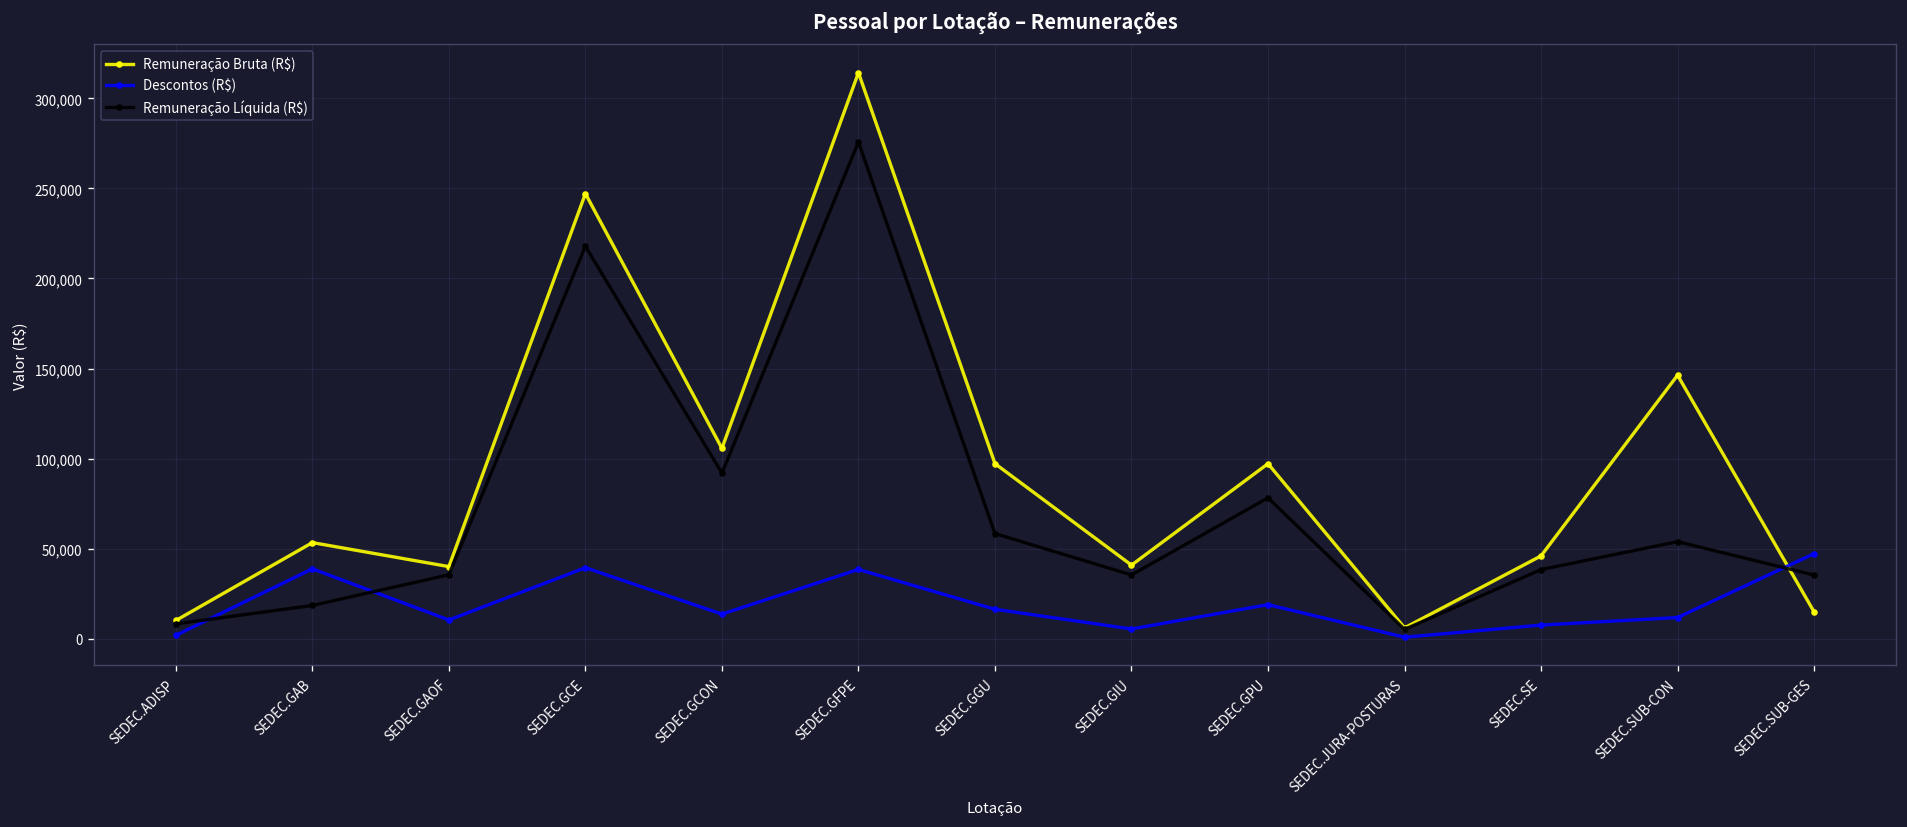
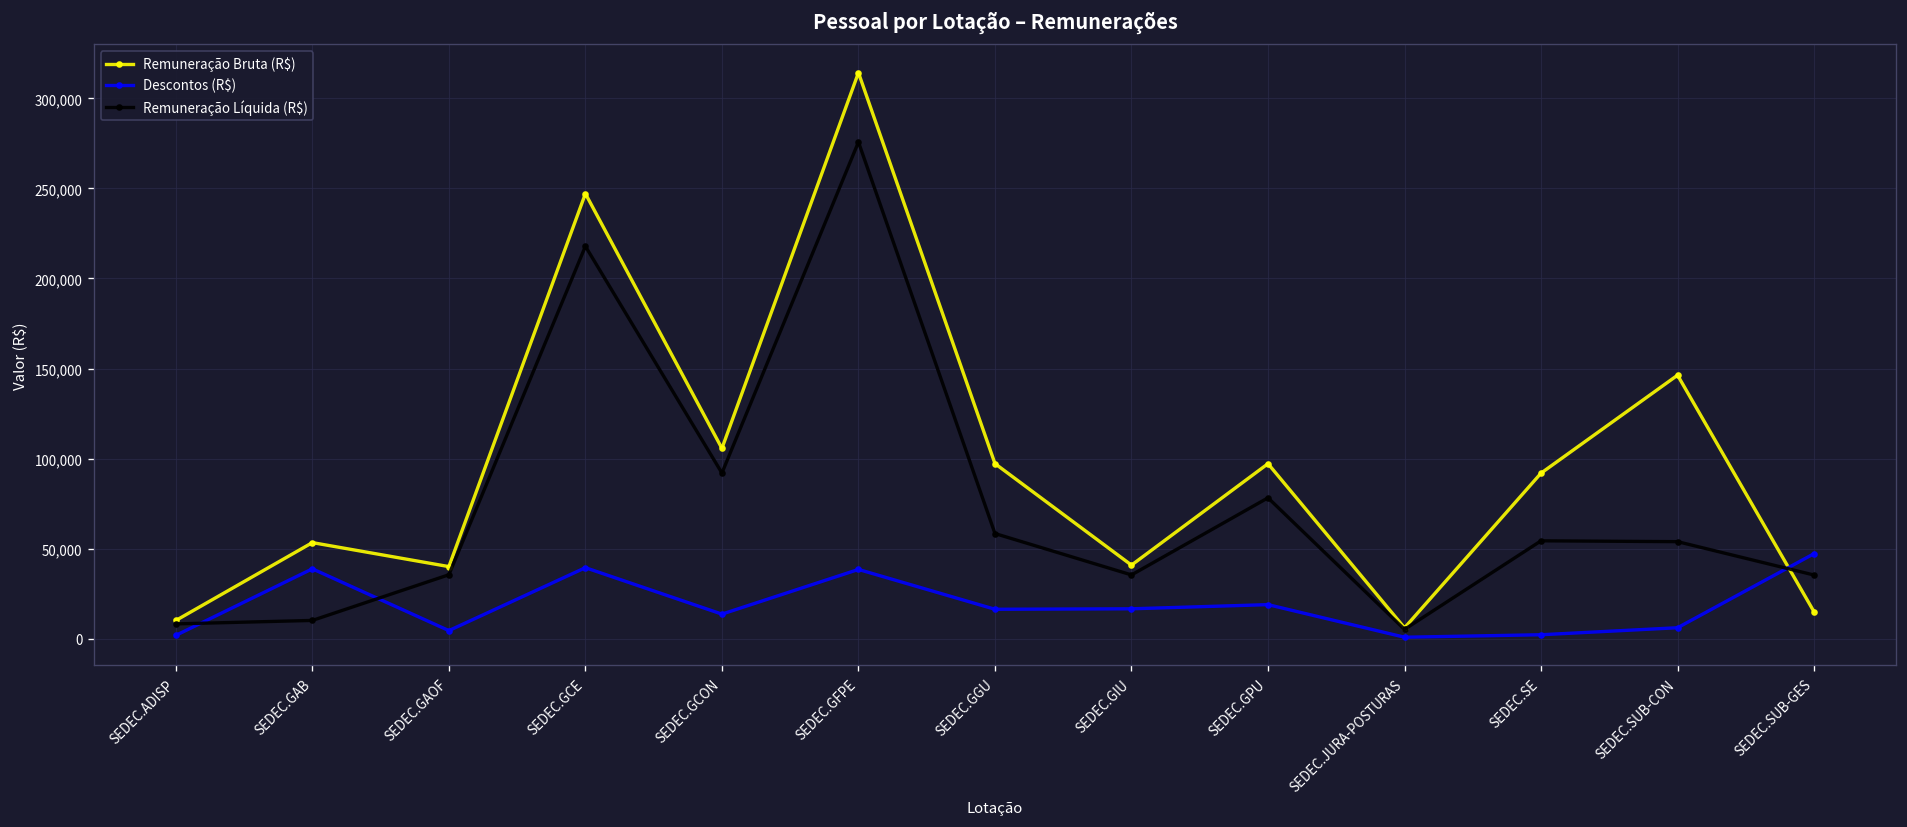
Remuneração Líquida (R$), SEDEC.GAB: 18,000 -> 10,000
Descontos (R$), SEDEC.GAOF: 10,000 -> 5,000
Descontos (R$), SEDEC.GIU: 5,000 -> 17,000
Remuneração Bruta (R$), SEDEC.SE: 46,000 -> 92,000
Descontos (R$), SEDEC.SE: 8,000 -> 2,000
Remuneração Líquida (R$), SEDEC.SE: 38,000 -> 54,000
Descontos (R$), SEDEC.SUB-CON: 12,000 -> 6,000
